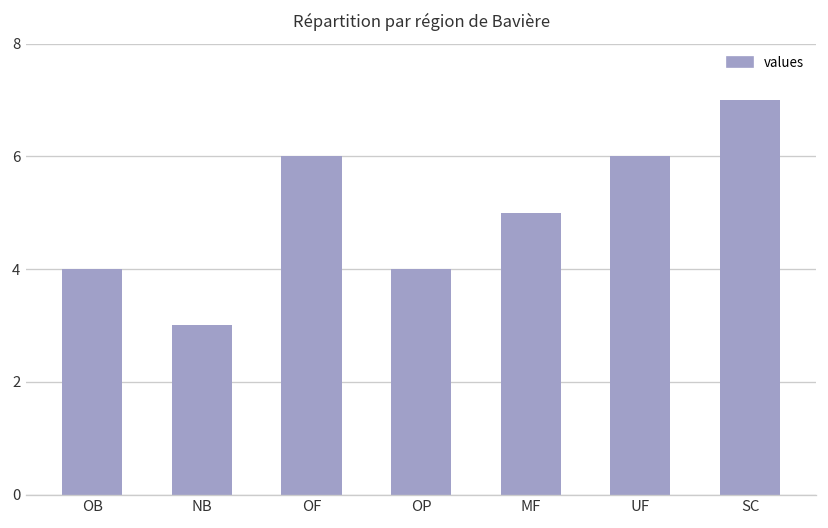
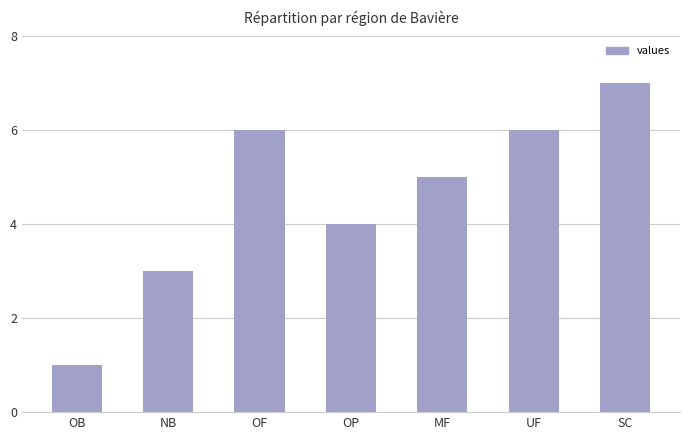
OB: 4 -> 1
